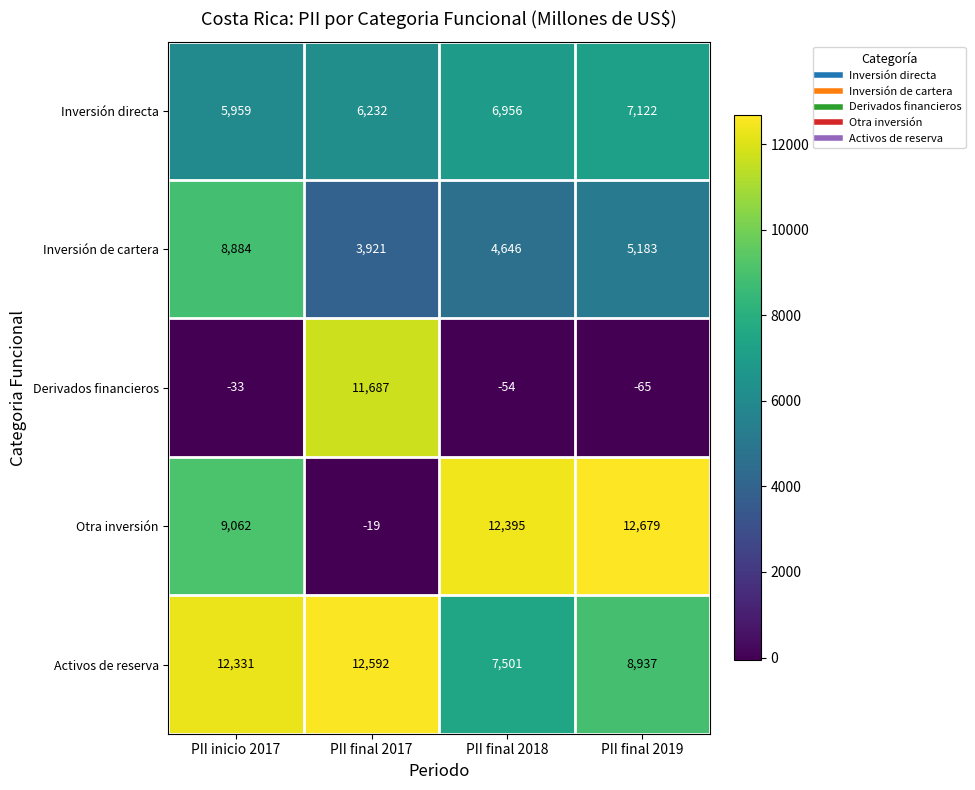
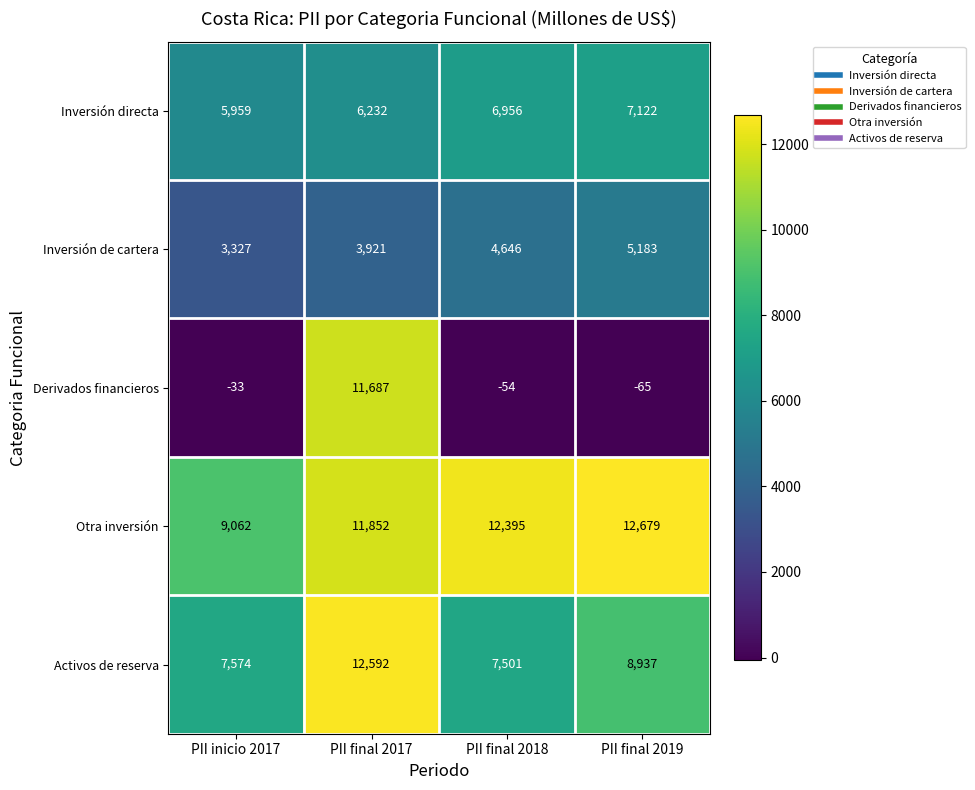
Inversión de cartera, PII inicio 2017: 8,884 -> 3,327
Otra inversión, PII final 2017: -19 -> 11,852
Activos de reserva, PII inicio 2017: 12,331 -> 7,574
